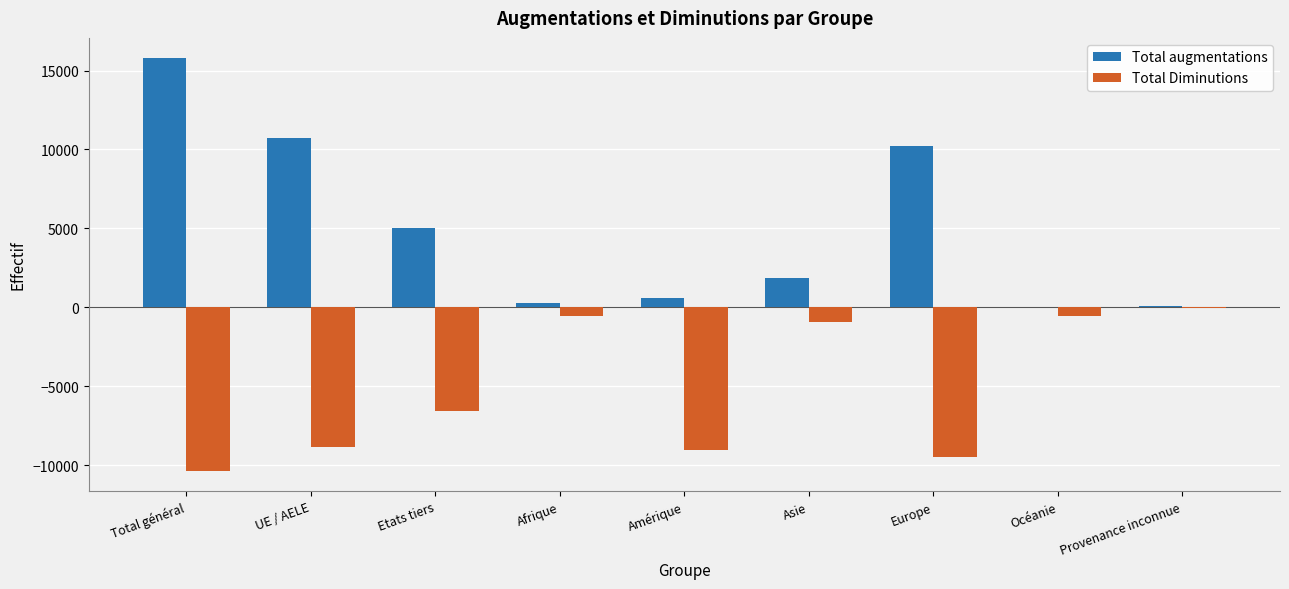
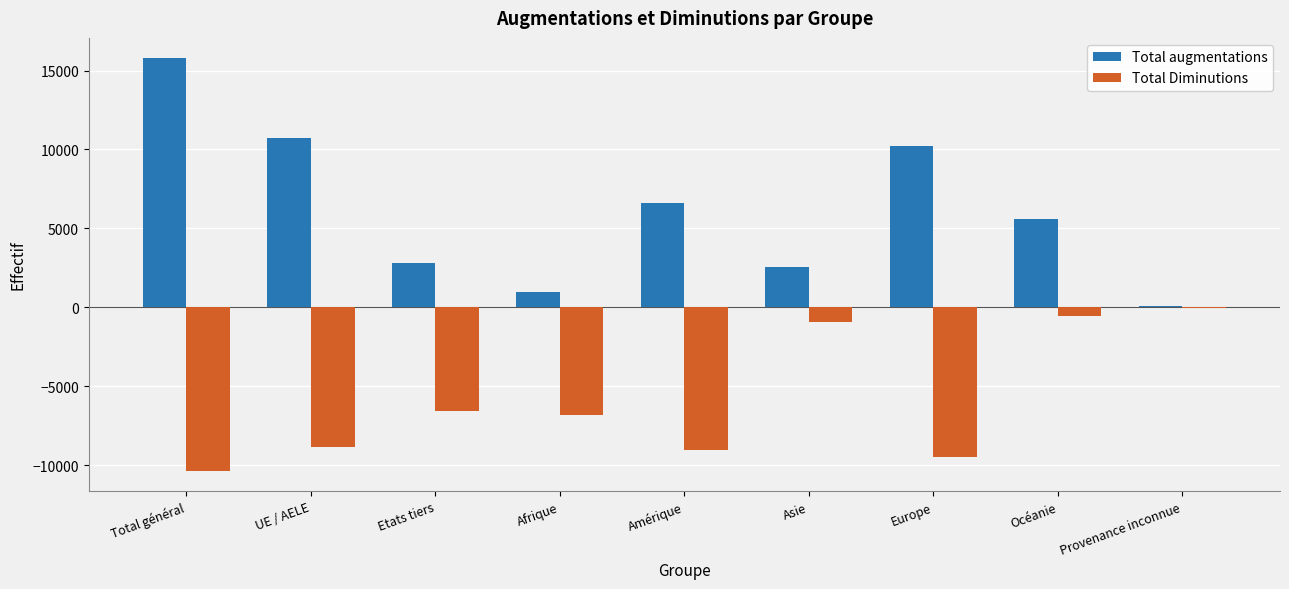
Total augmentations, Etats tiers: 5100 -> 2800
Total augmentations, Afrique: 300 -> 900
Total Diminutions, Afrique: -600 -> -6800
Total augmentations, Amérique: 600 -> 6600
Total augmentations, Asie: 1900 -> 2600
Total augmentations, Océanie: 0 -> 5600
